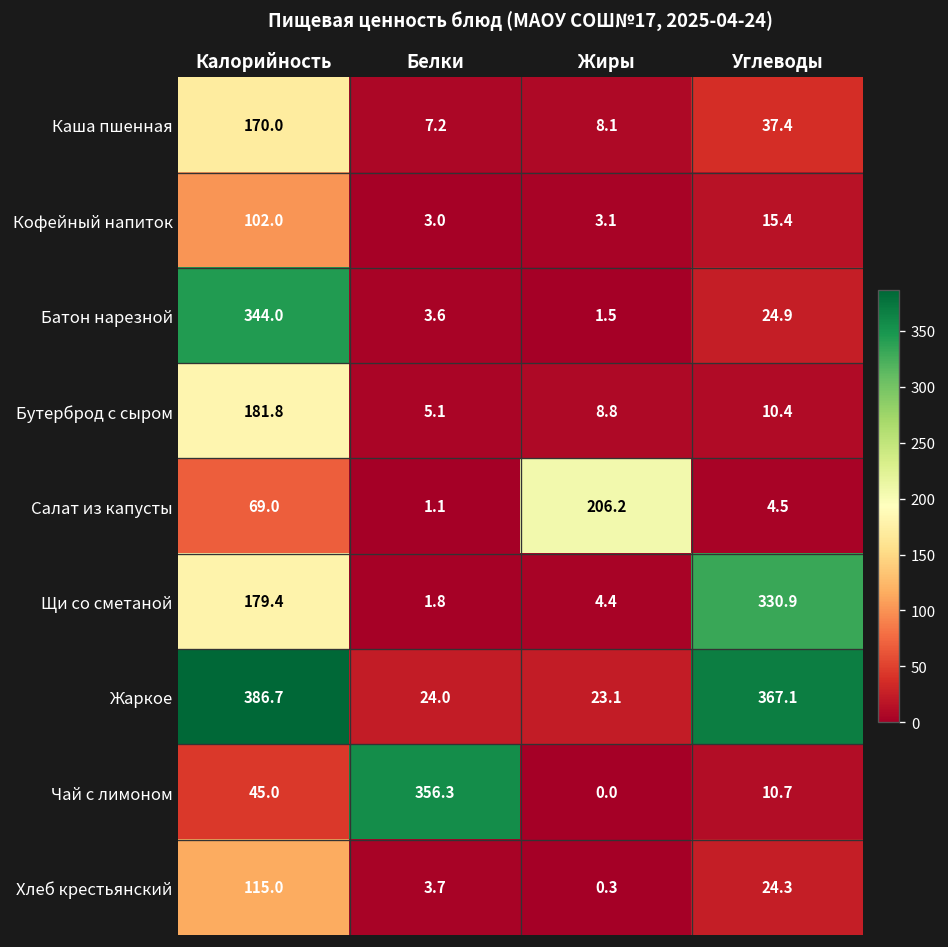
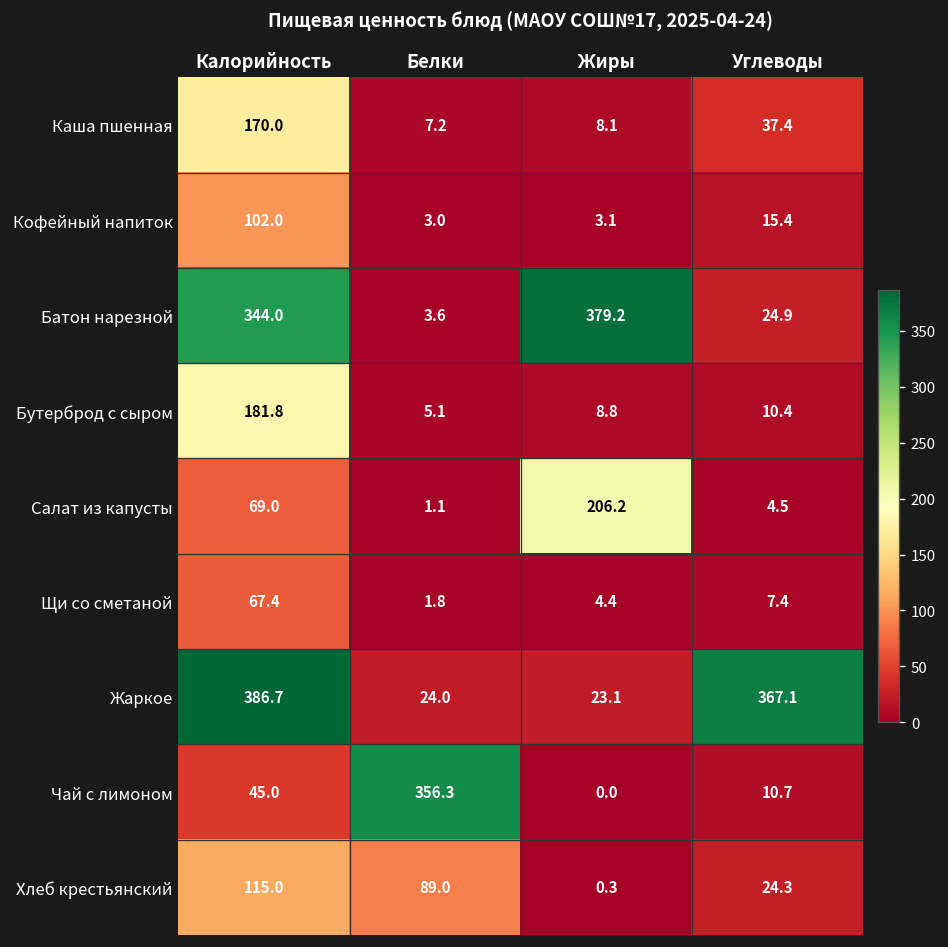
Батон нарезной, Жиры: 1.5 -> 379.2
Щи со сметаной, Калорийность: 179.4 -> 67.4
Щи со сметаной, Углеводы: 330.9 -> 7.4
Хлеб крестьянский, Белки: 3.7 -> 89.0
